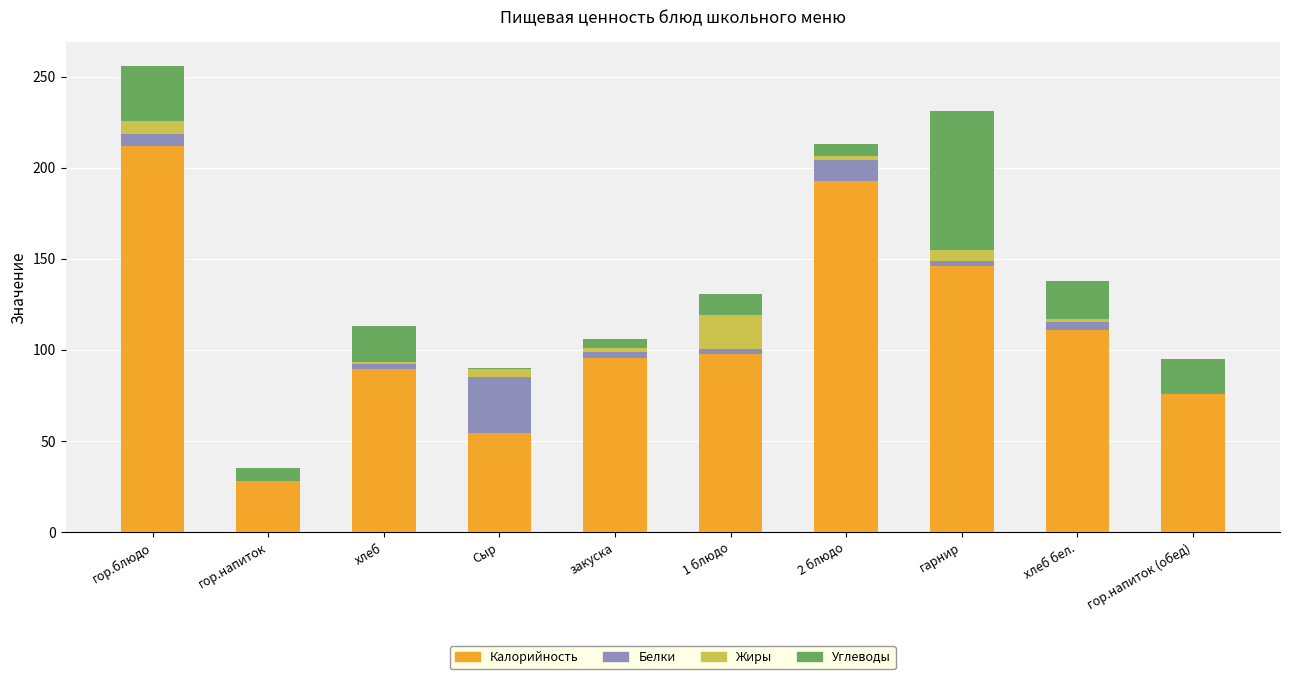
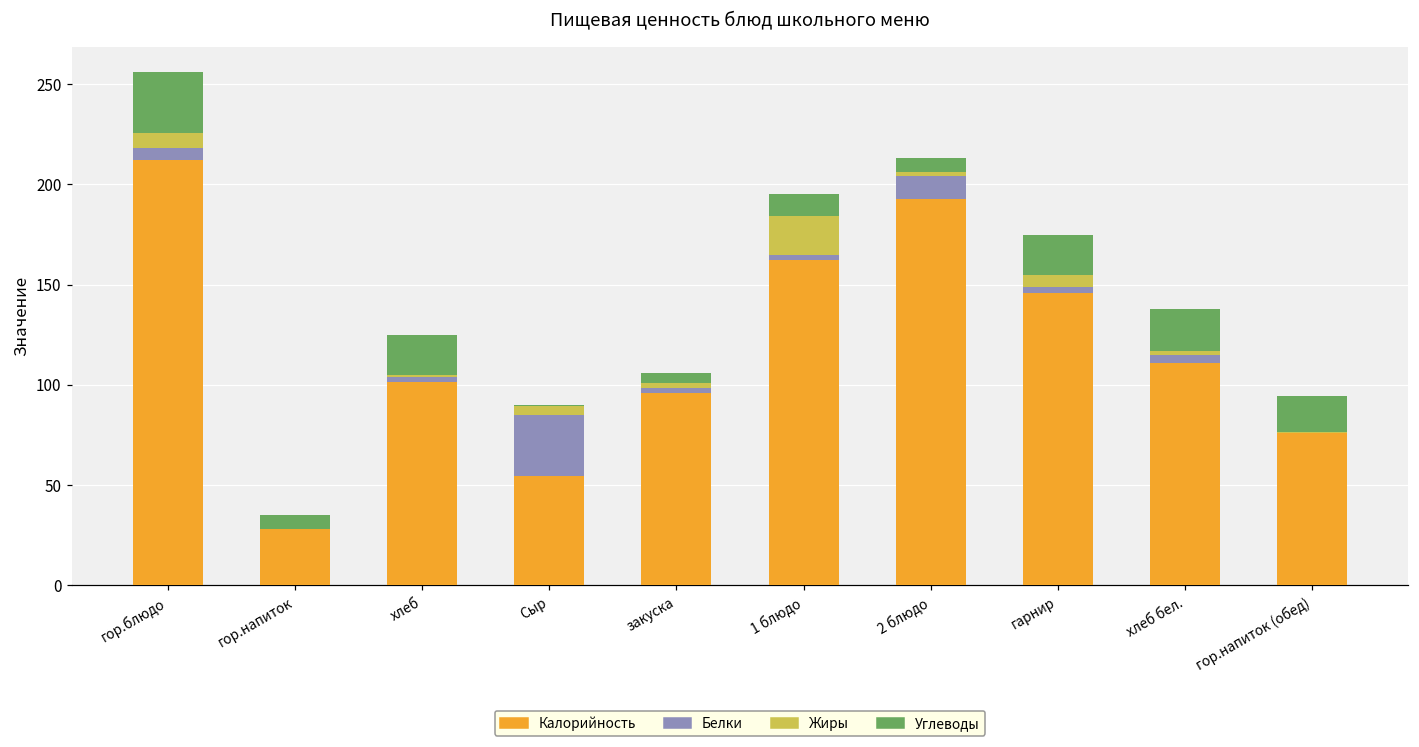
Калорийность, хлеб: 89 -> 101
Калорийность, 1 блюдо: 98 -> 162
Углеводы, гарнир: 76 -> 20
